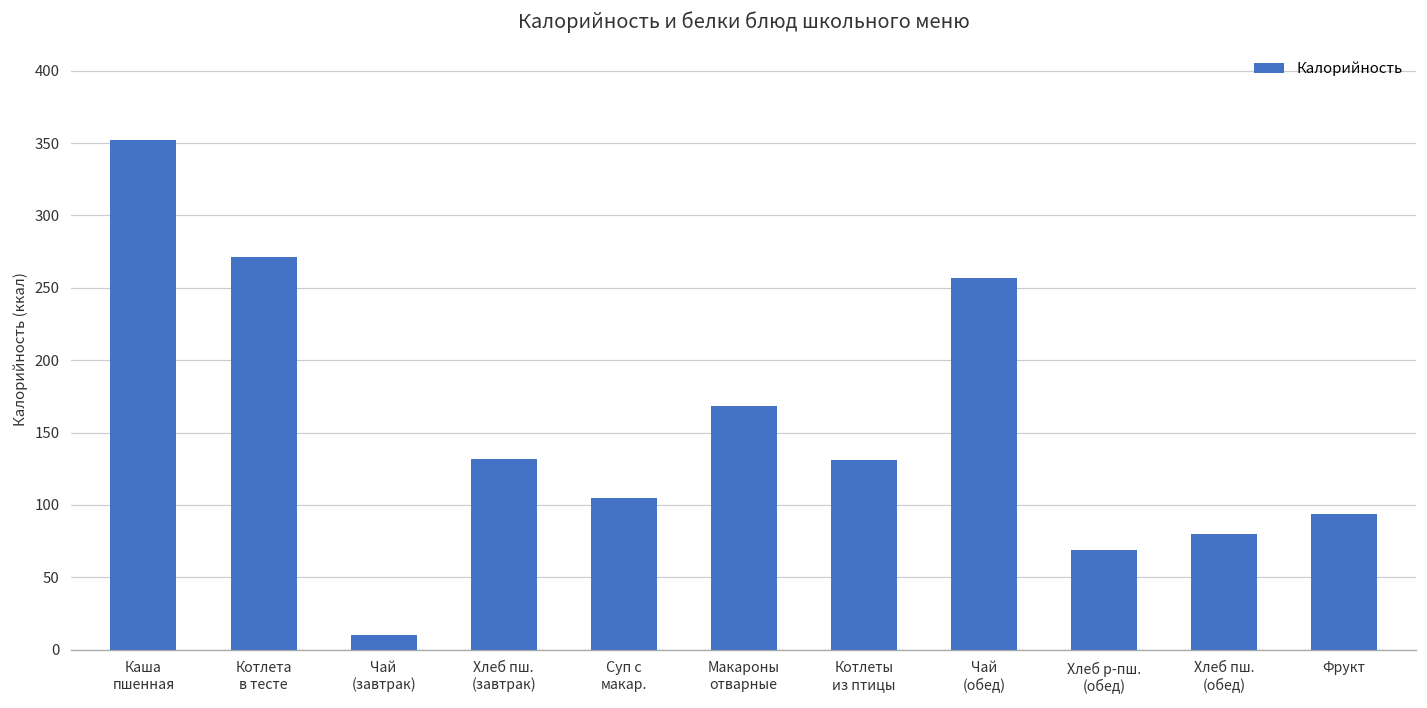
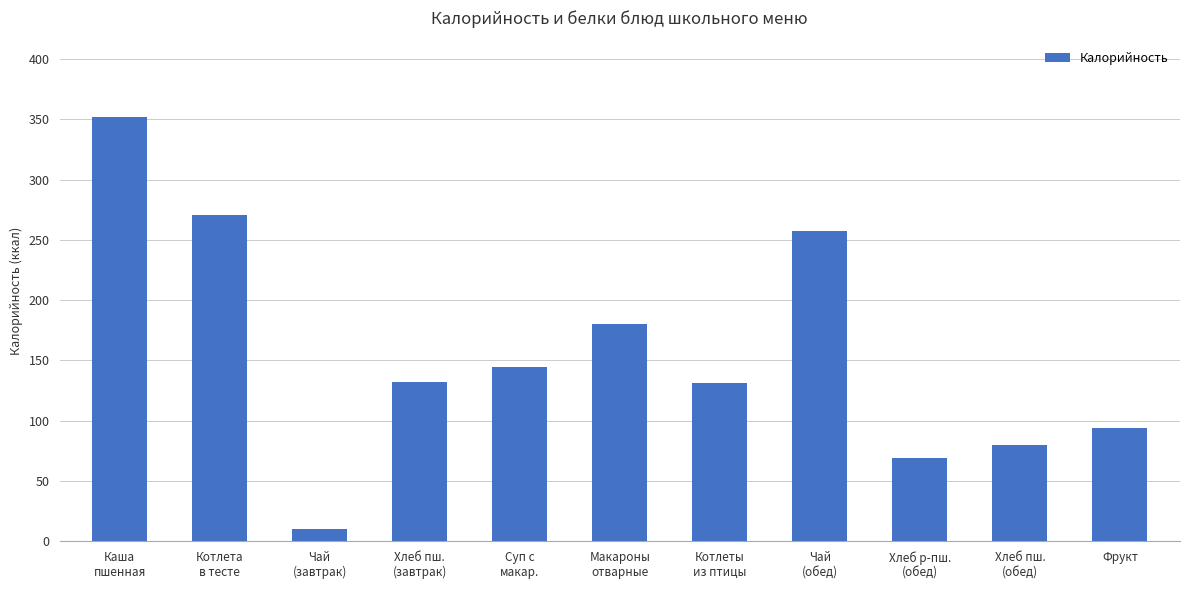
Суп с макар.: 105 -> 145
Макароны отварные: 168 -> 181
